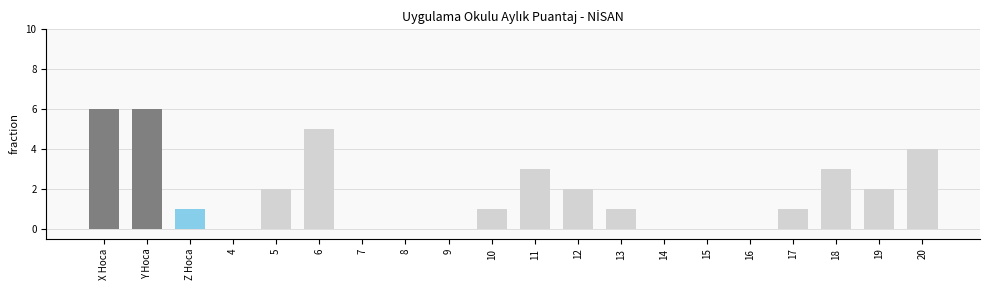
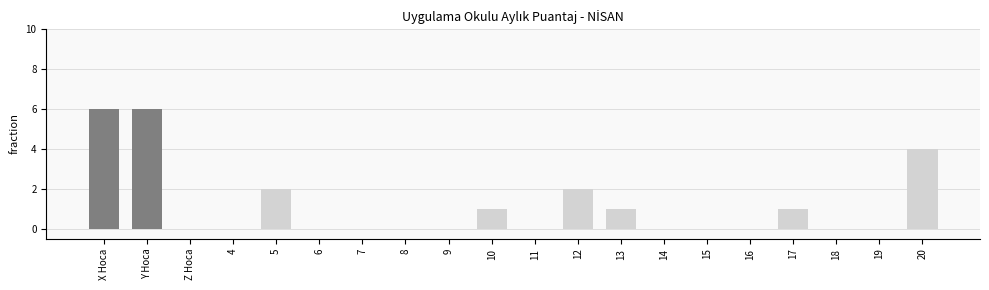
Z Hoca: 1 -> 0
6: 5 -> 0
11: 3 -> 0
18: 3 -> 0
19: 2 -> 0
